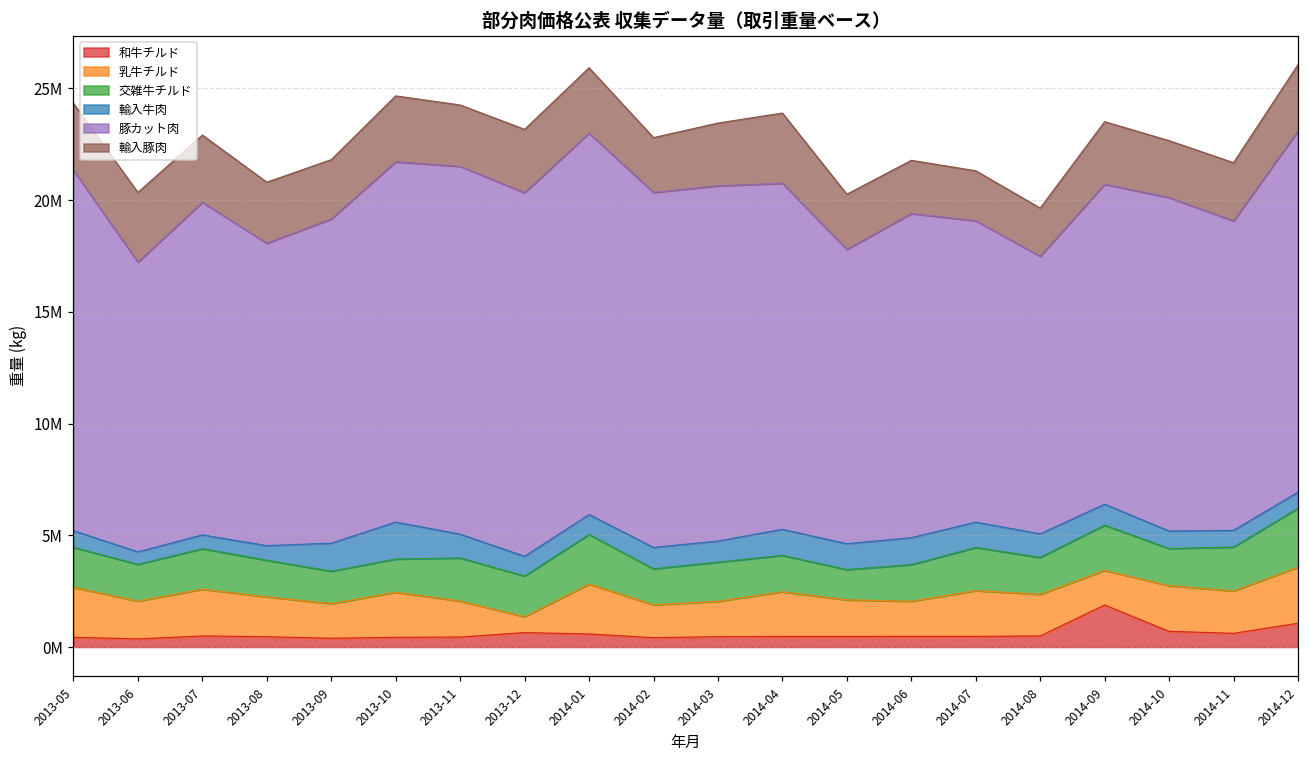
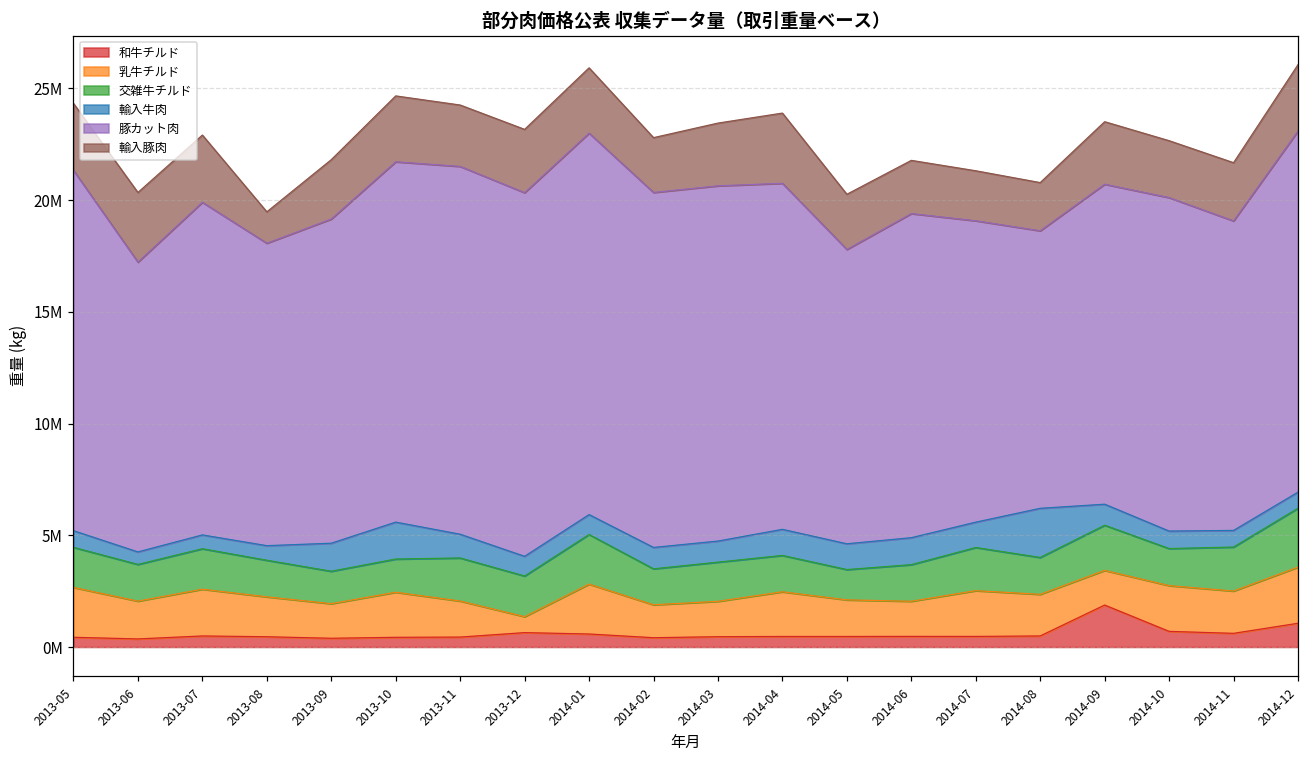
輸入豚肉, 2013-08: 2700000 -> 1400000
輸入牛肉, 2014-08: 1100000 -> 2200000
